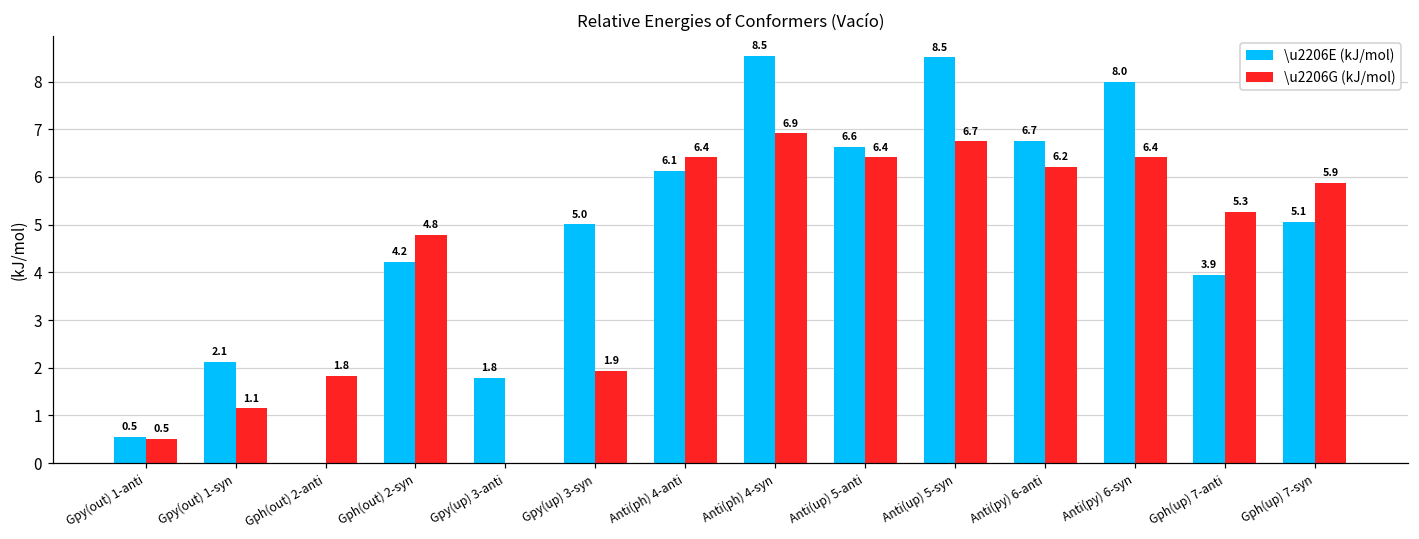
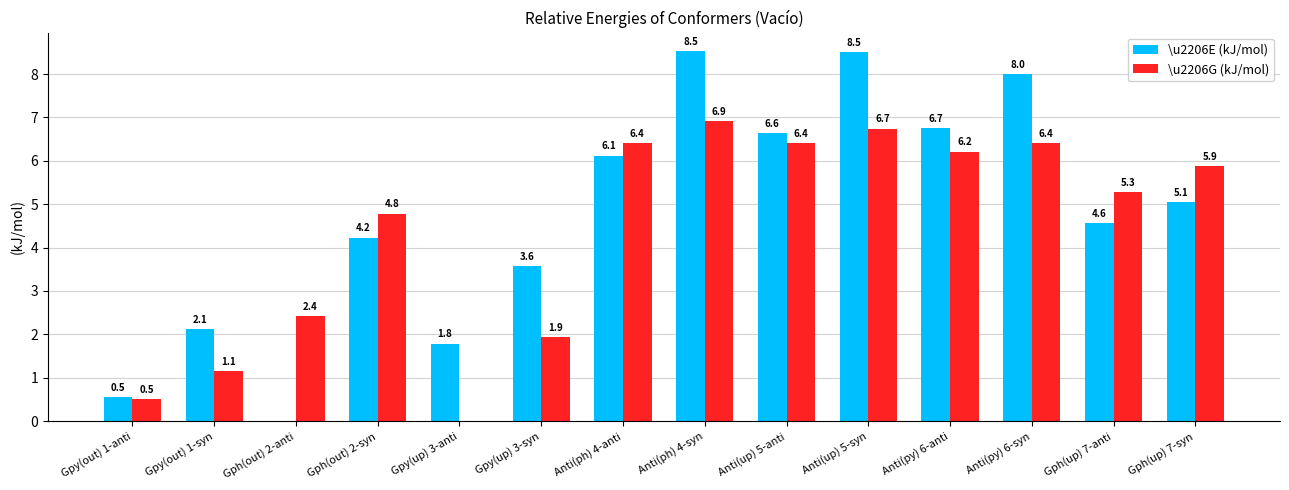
\u2206G (kJ/mol), Gph(out) 2-anti: 1.8 -> 2.4
\u2206E (kJ/mol), Gpy(up) 3-syn: 5.0 -> 3.6
\u2206E (kJ/mol), Gph(up) 7-anti: 3.9 -> 4.6
